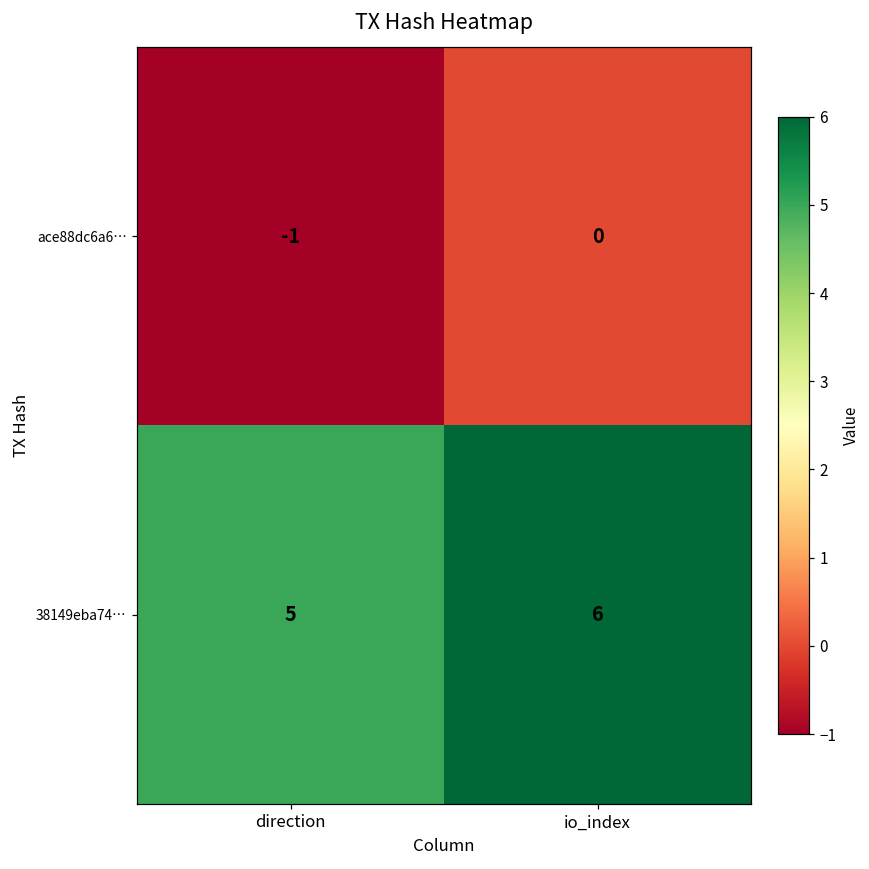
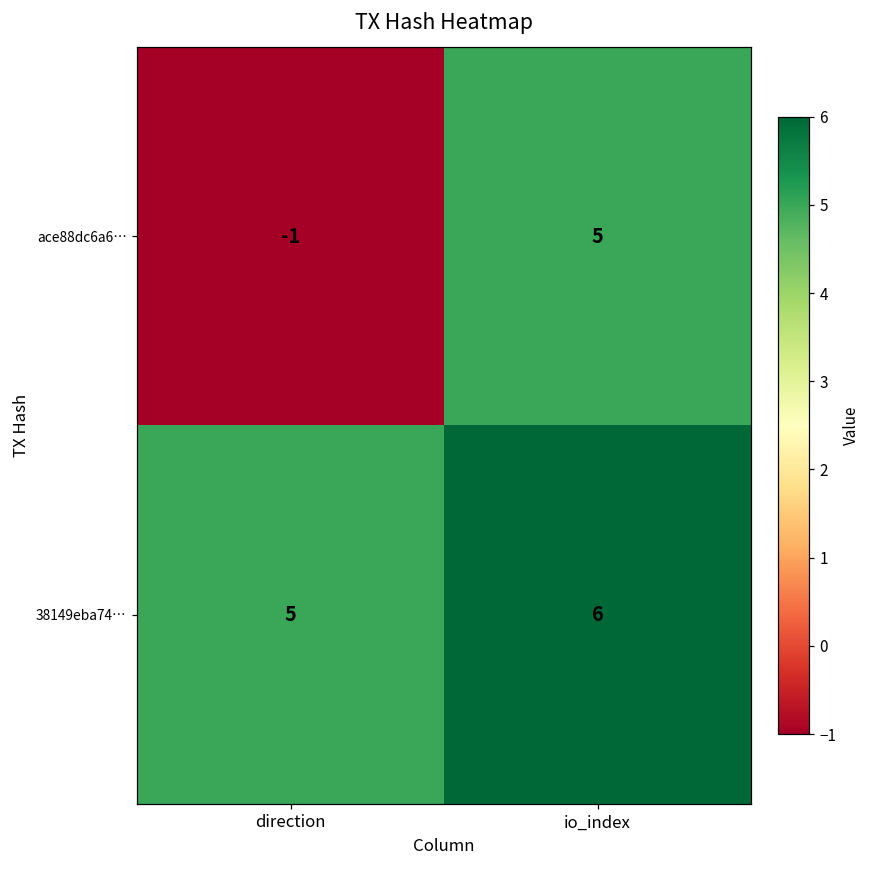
ace88dc6a6…, io_index: 0 -> 5
